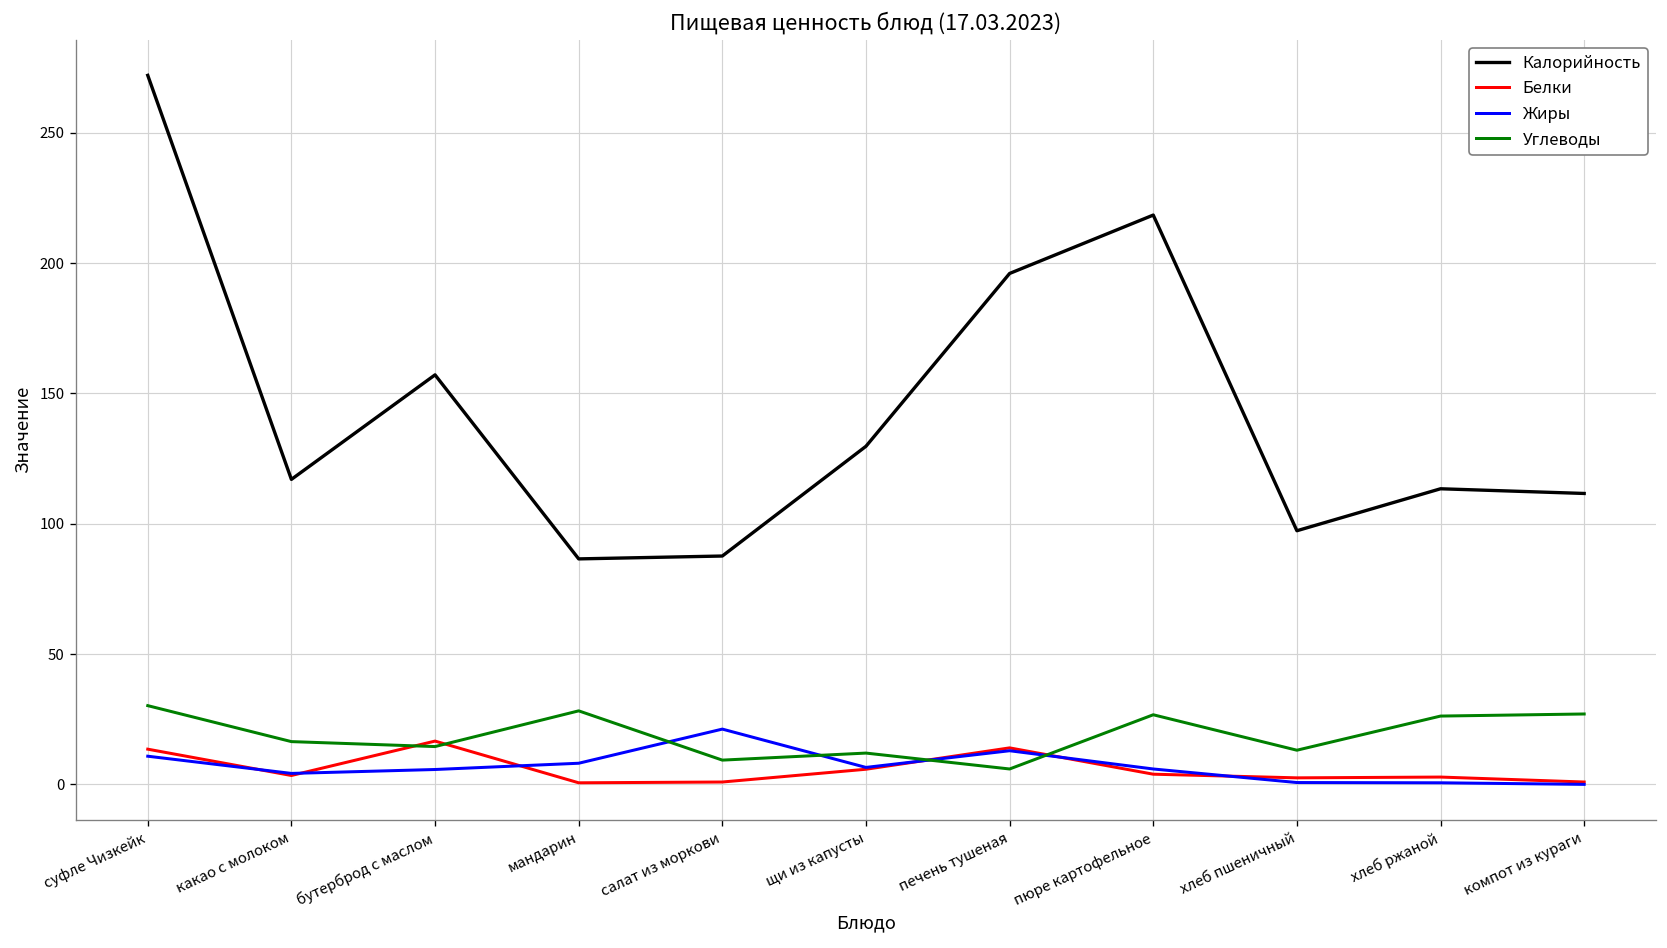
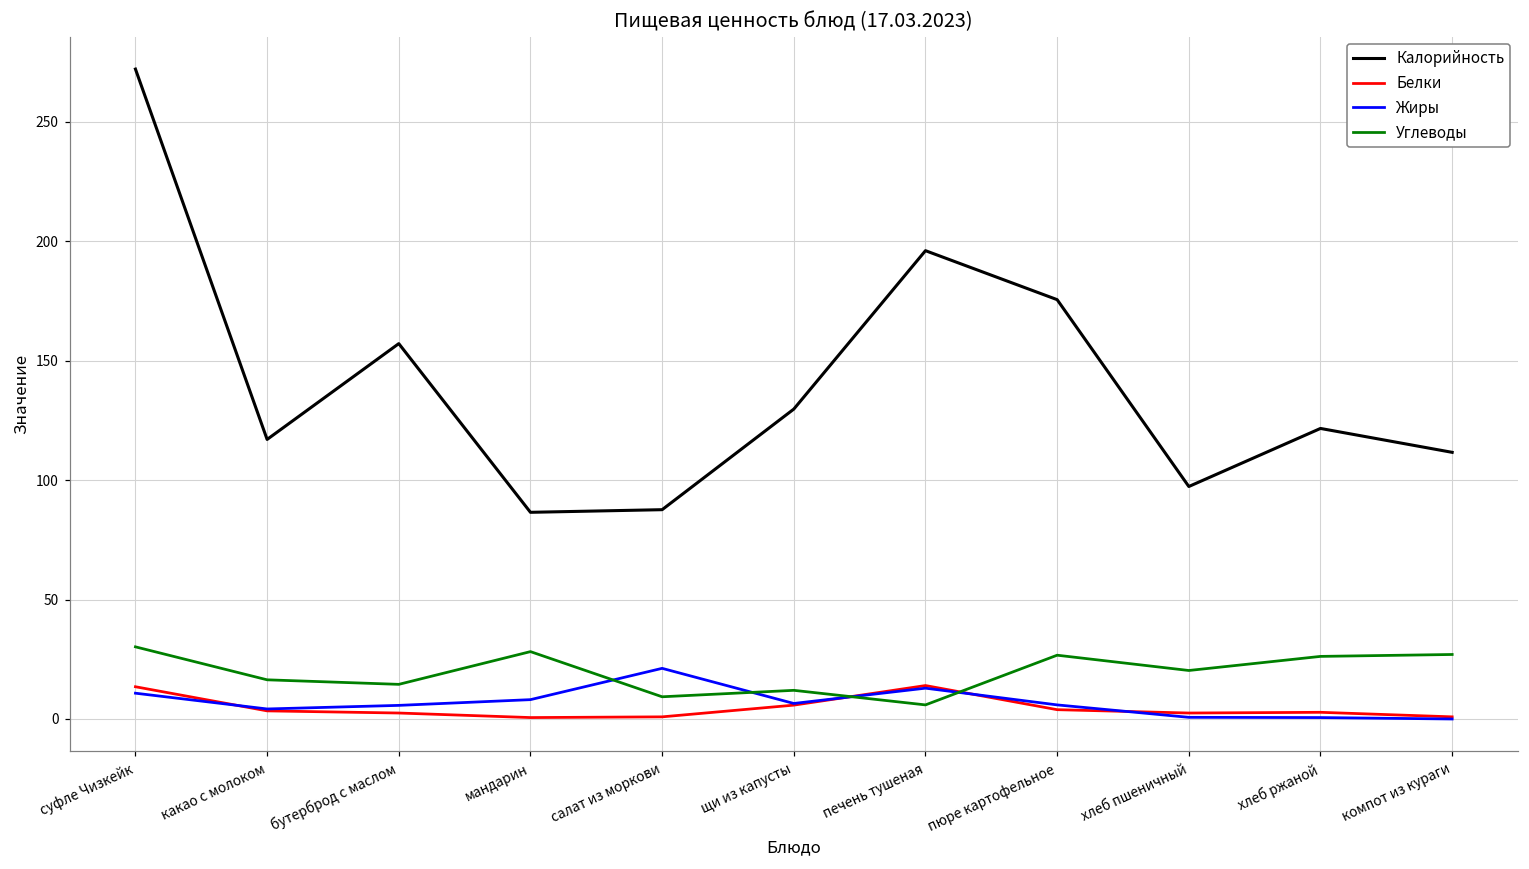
Белки, бутерброд с маслом: 17 -> 3
Калорийность, пюре картофельное: 218 -> 176
Углеводы, хлеб пшеничный: 13 -> 20
Калорийность, хлеб ржаной: 113 -> 122
